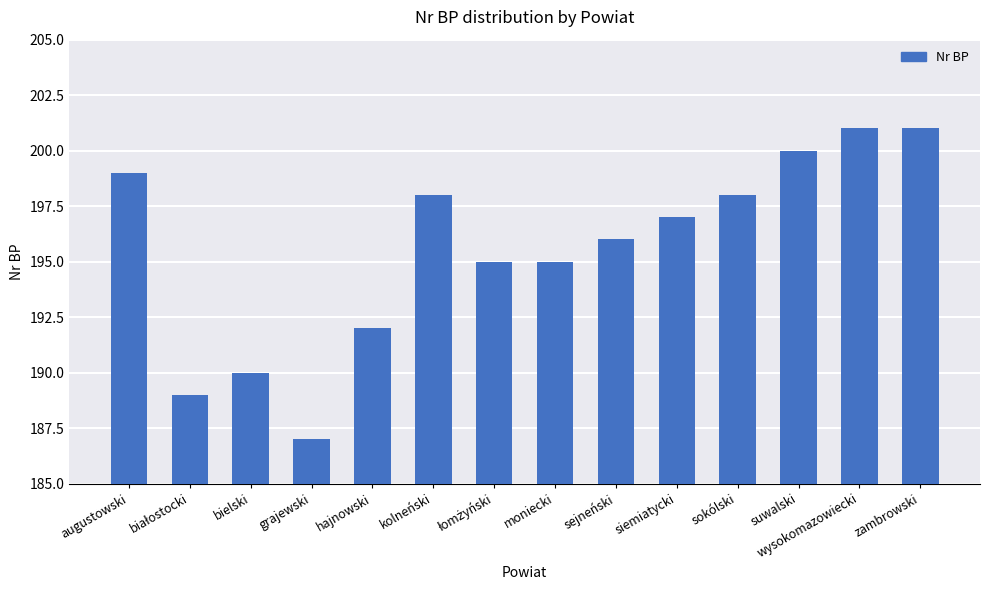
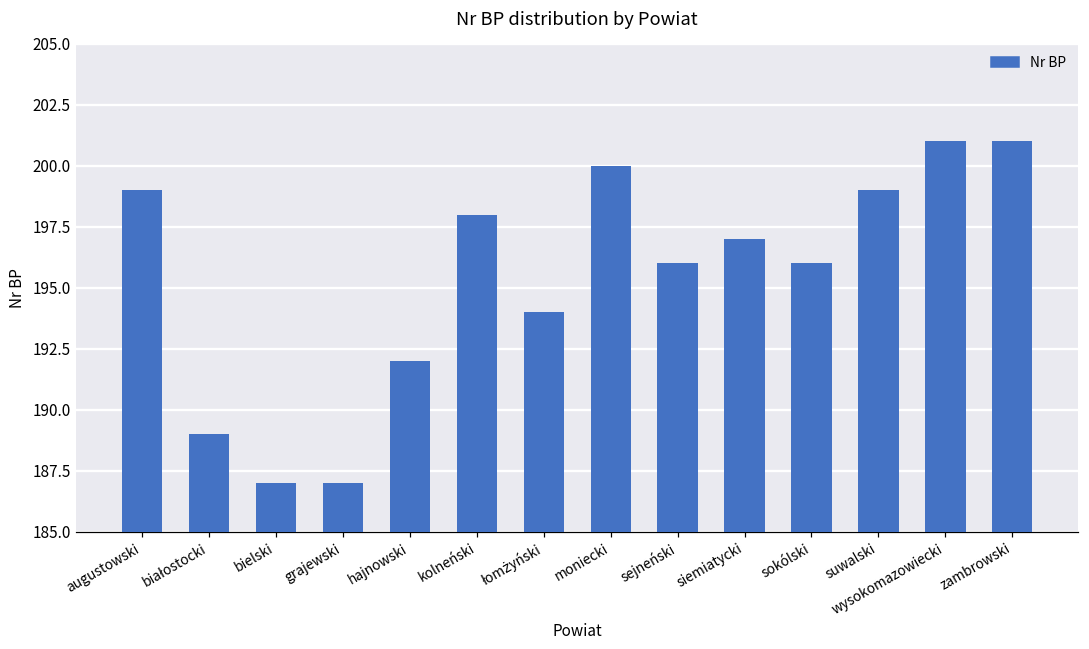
bielski: 190 -> 187
łomżyński: 195 -> 194
moniecki: 195 -> 200
sokólski: 198 -> 196
suwalski: 200 -> 199
